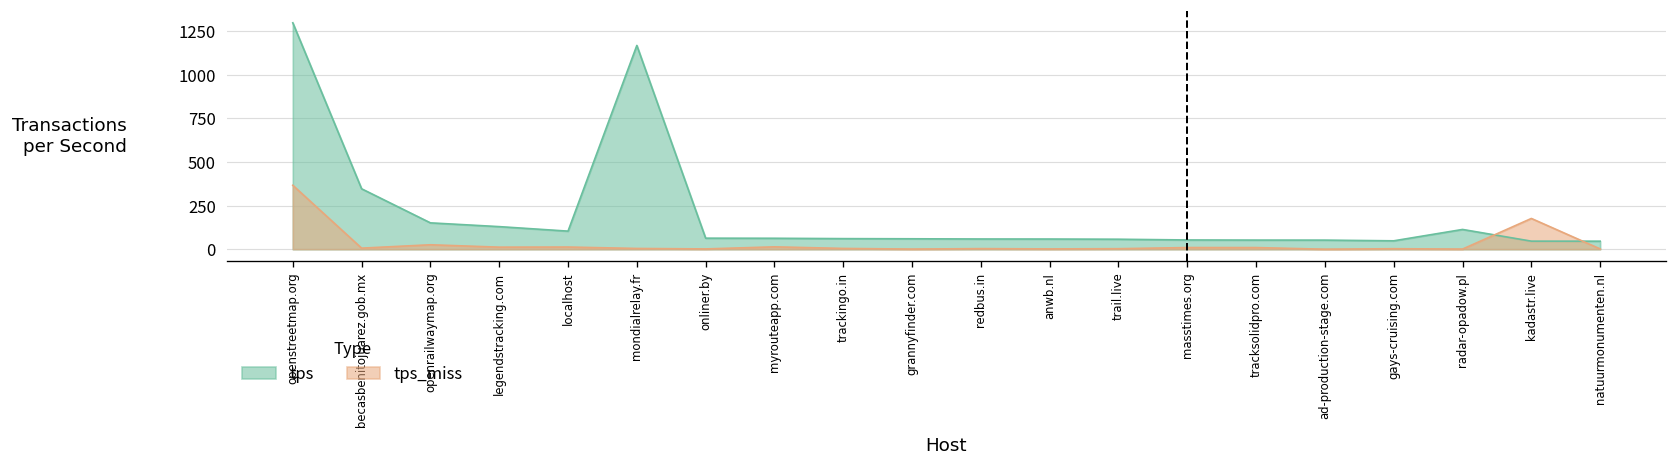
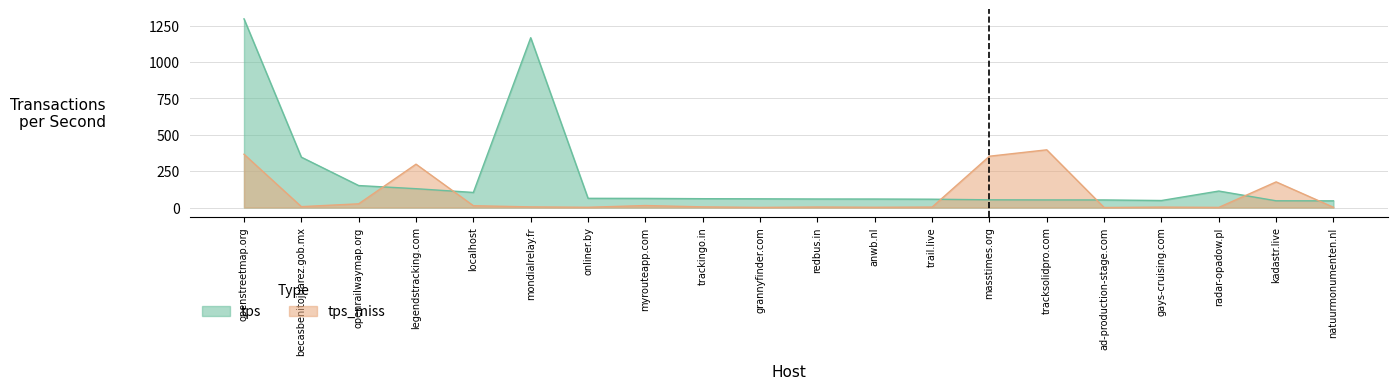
tps_miss, legendstracking.com: 10 -> 300
tps_miss, masstimes.org: 10 -> 350
tps_miss, tracksolidpro.com: 10 -> 400
